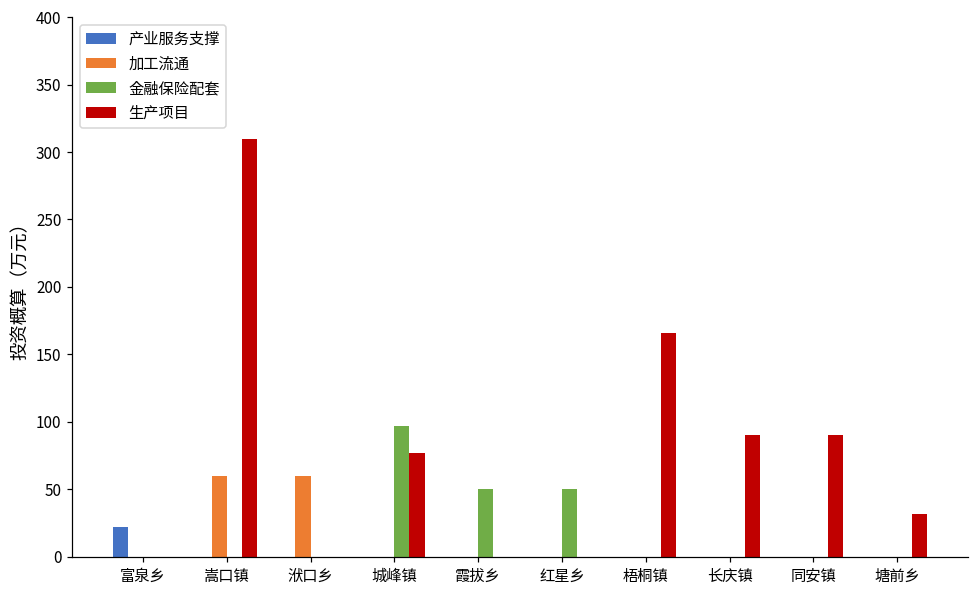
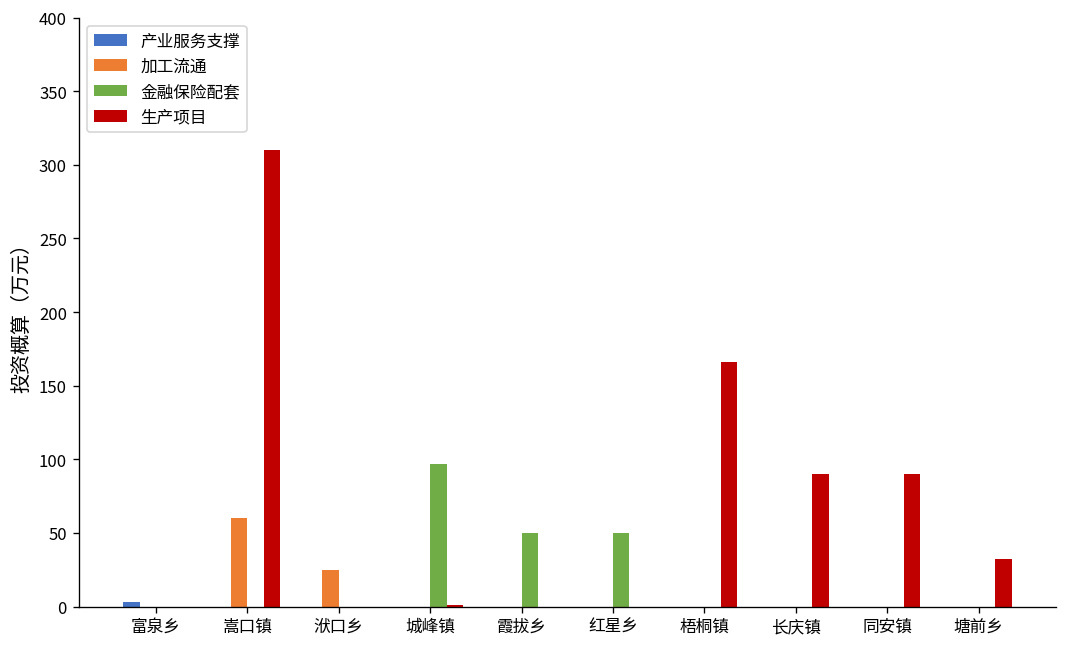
产业服务支撑, 富泉乡: 22 -> 3
加工流通, 洑口乡: 60 -> 25
生产项目, 城峰镇: 77 -> 1
